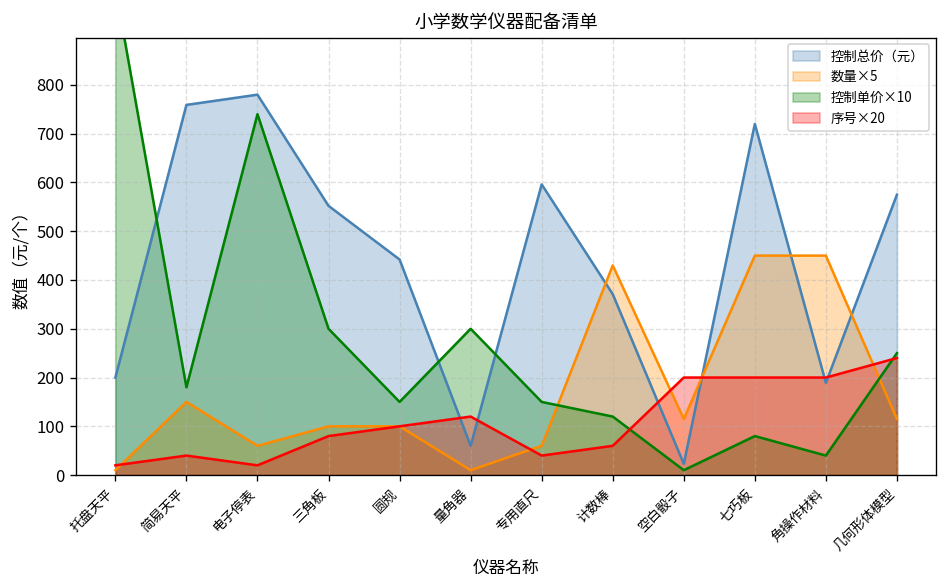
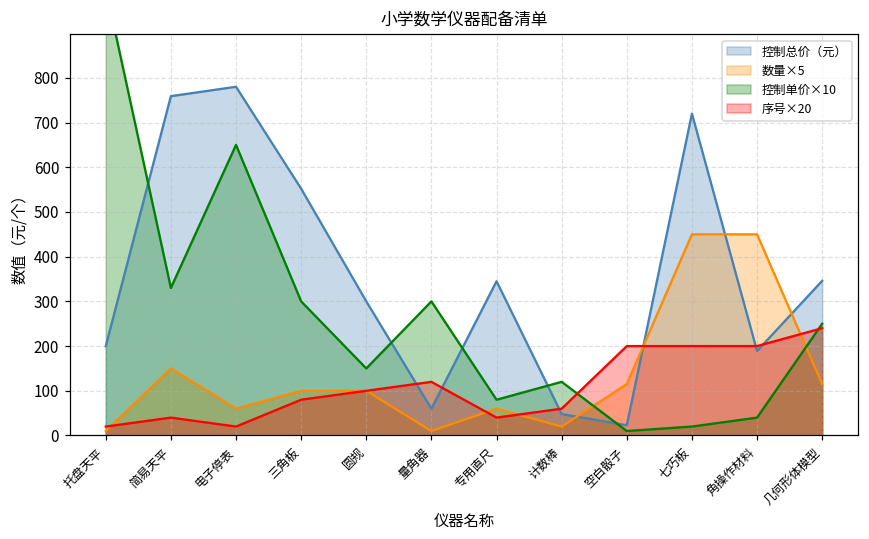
控制单价×10, 简易天平: 180 -> 330
控制单价×10, 电子停表: 740 -> 650
控制总价（元）, 圆规: 440 -> 300
控制总价（元）, 专用直尺: 600 -> 350
控制单价×10, 专用直尺: 150 -> 80
控制总价（元）, 计数棒: 370 -> 50
数量×5, 计数棒: 430 -> 20
控制单价×10, 七巧板: 80 -> 20
控制总价（元）, 几何形体模型: 580 -> 350
